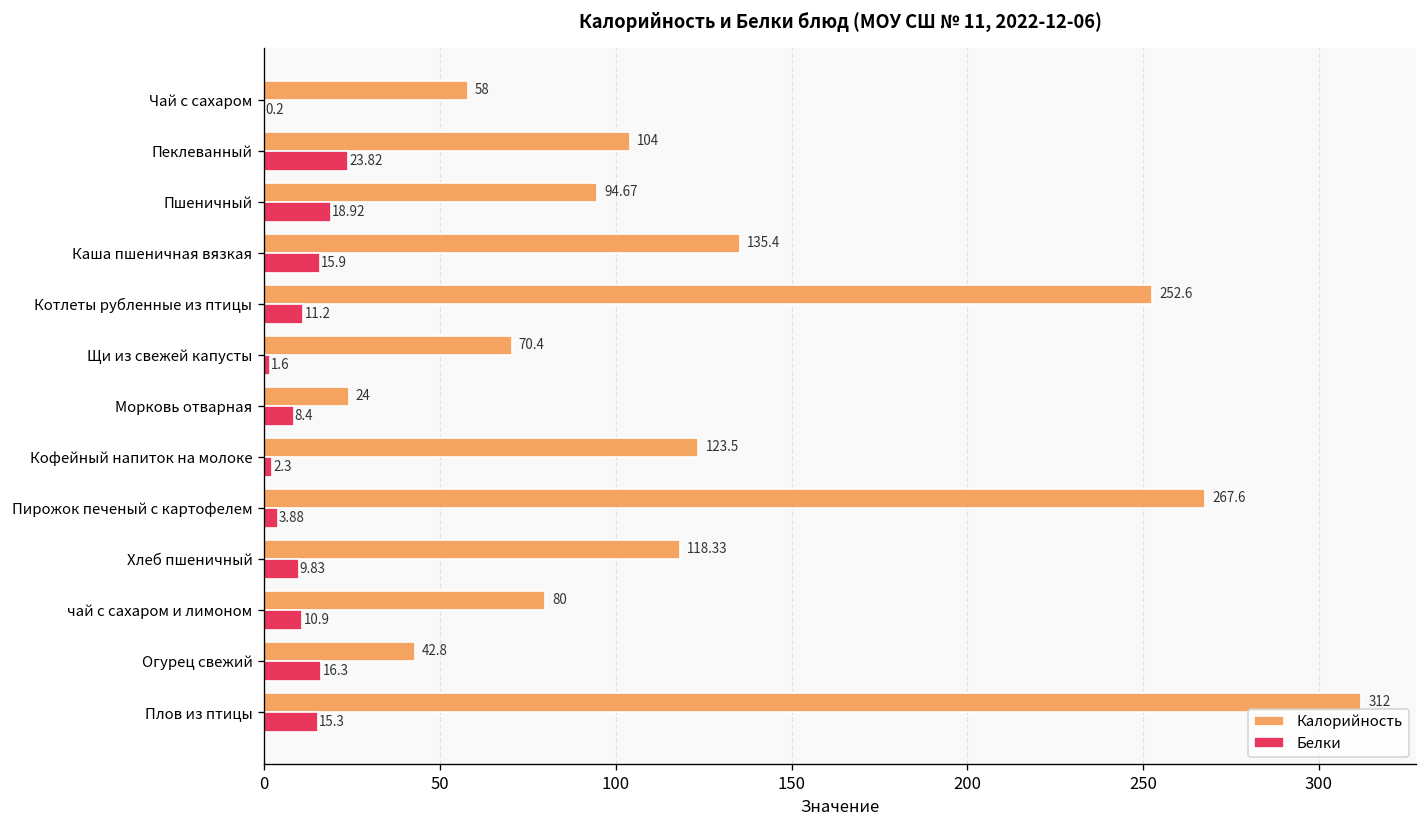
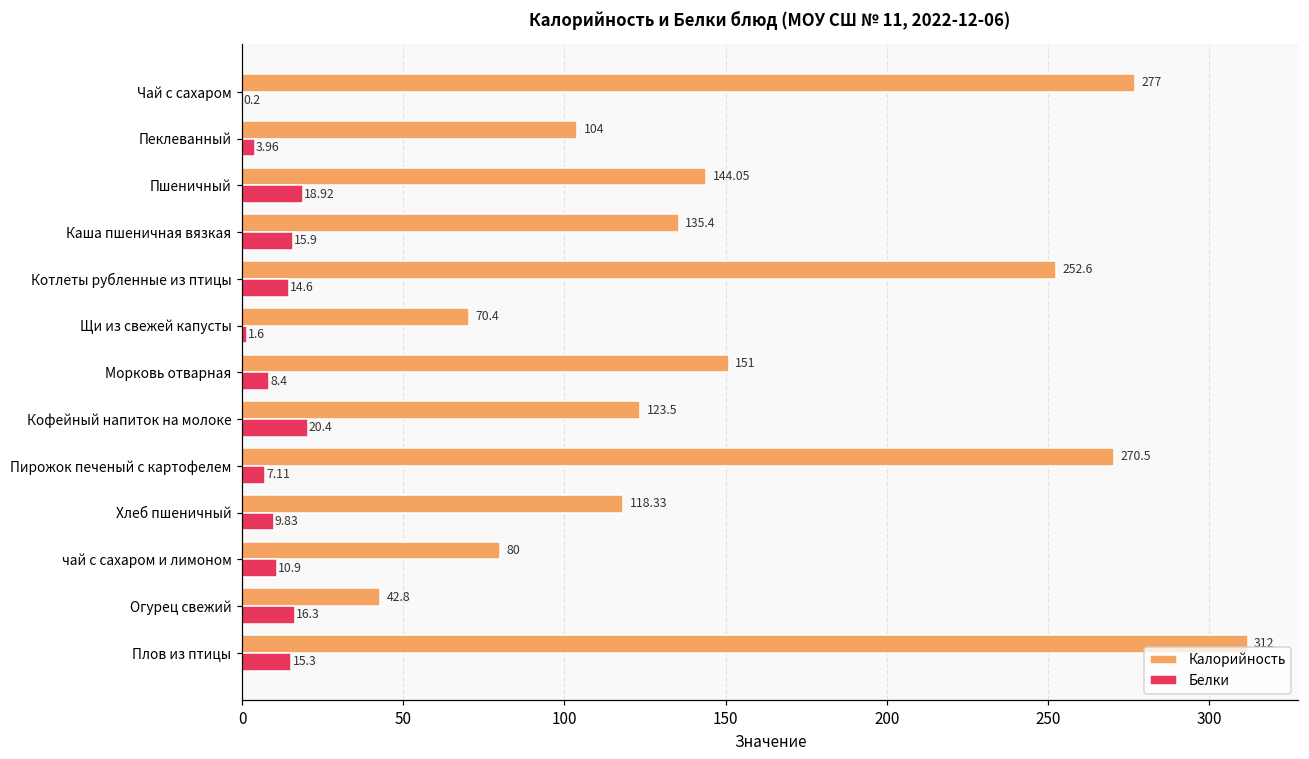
Калорийность, Чай с сахаром: 58 -> 277
Белки, Пеклеванный: 23.82 -> 3.96
Калорийность, Пшеничный: 94.67 -> 144.05
Белки, Котлеты рубленные из птицы: 11.2 -> 14.6
Калорийность, Морковь отварная: 24 -> 151
Белки, Кофейный напиток на молоке: 2.3 -> 20.4
Калорийность, Пирожок печеный с картофелем: 267.6 -> 270.5
Белки, Пирожок печеный с картофелем: 3.88 -> 7.11
